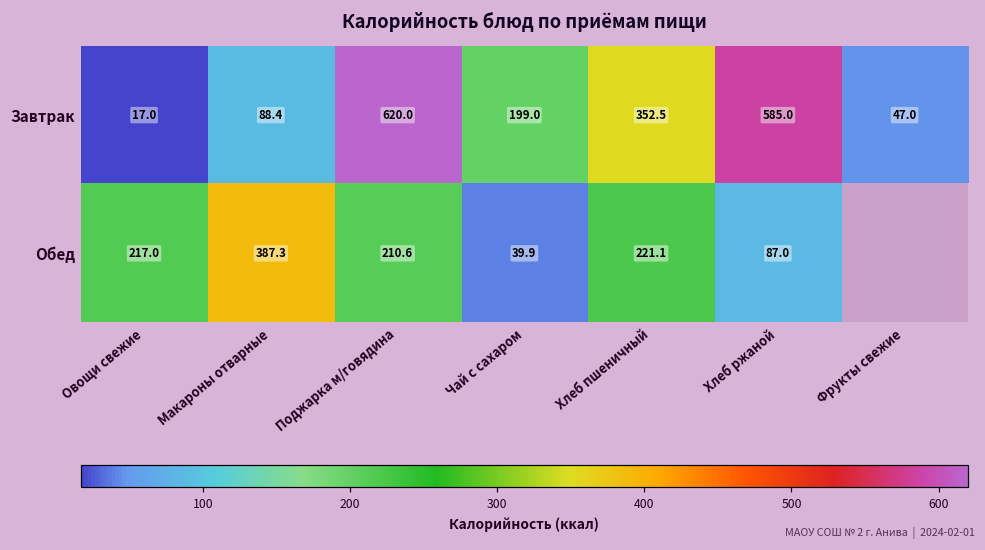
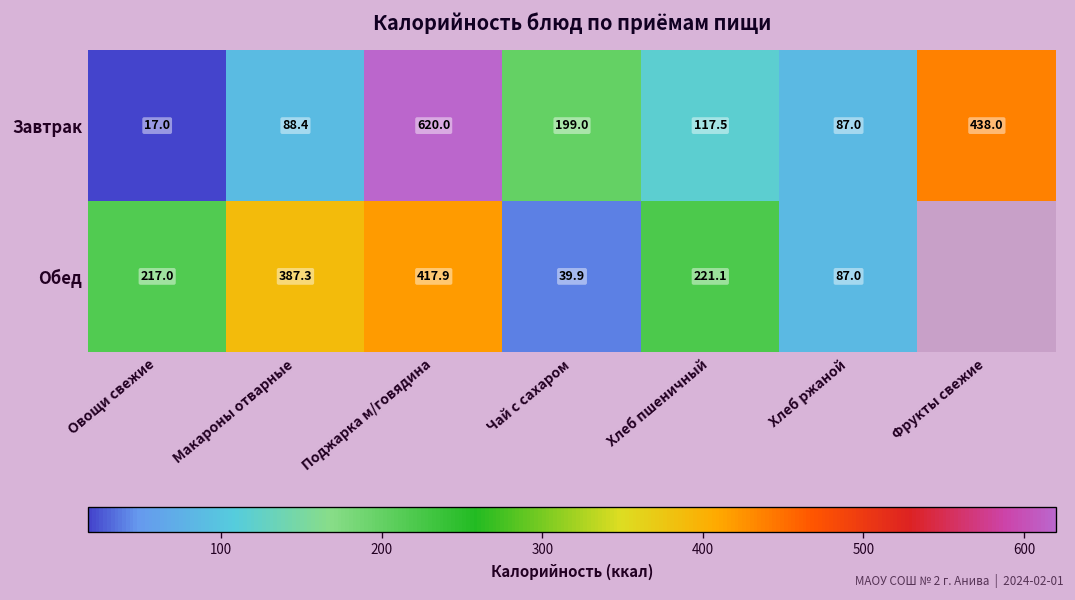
Завтрак, Хлеб пшеничный: 352.5 -> 117.5
Завтрак, Хлеб ржаной: 585.0 -> 87.0
Завтрак, Фрукты свежие: 47.0 -> 438.0
Обед, Поджарка м/говядина: 210.6 -> 417.9
